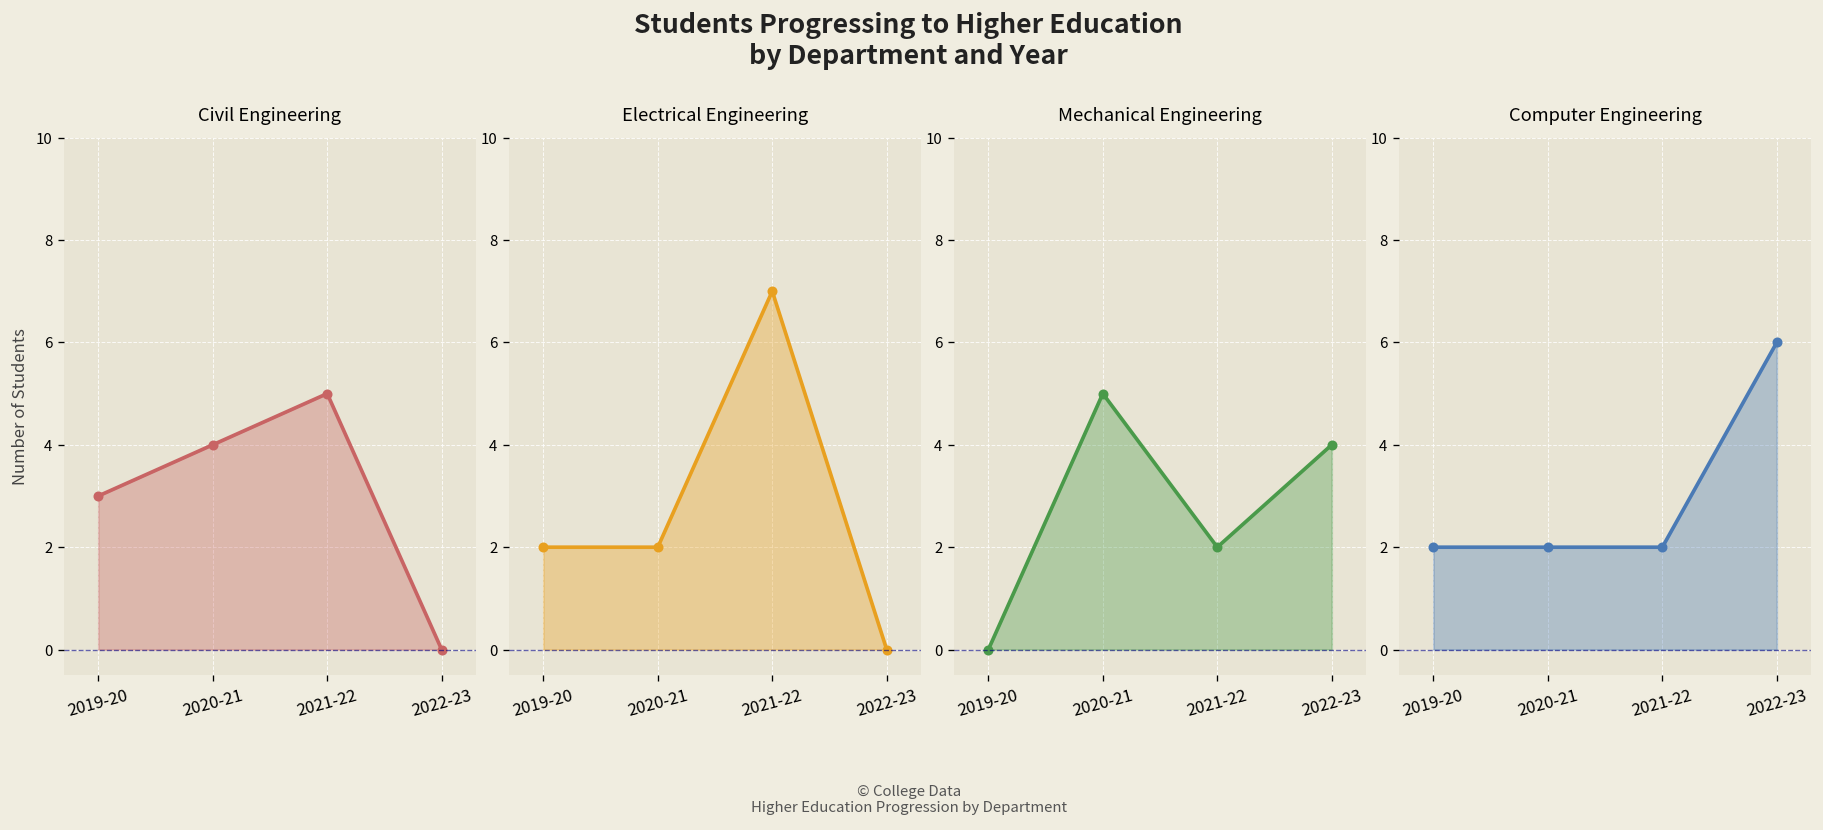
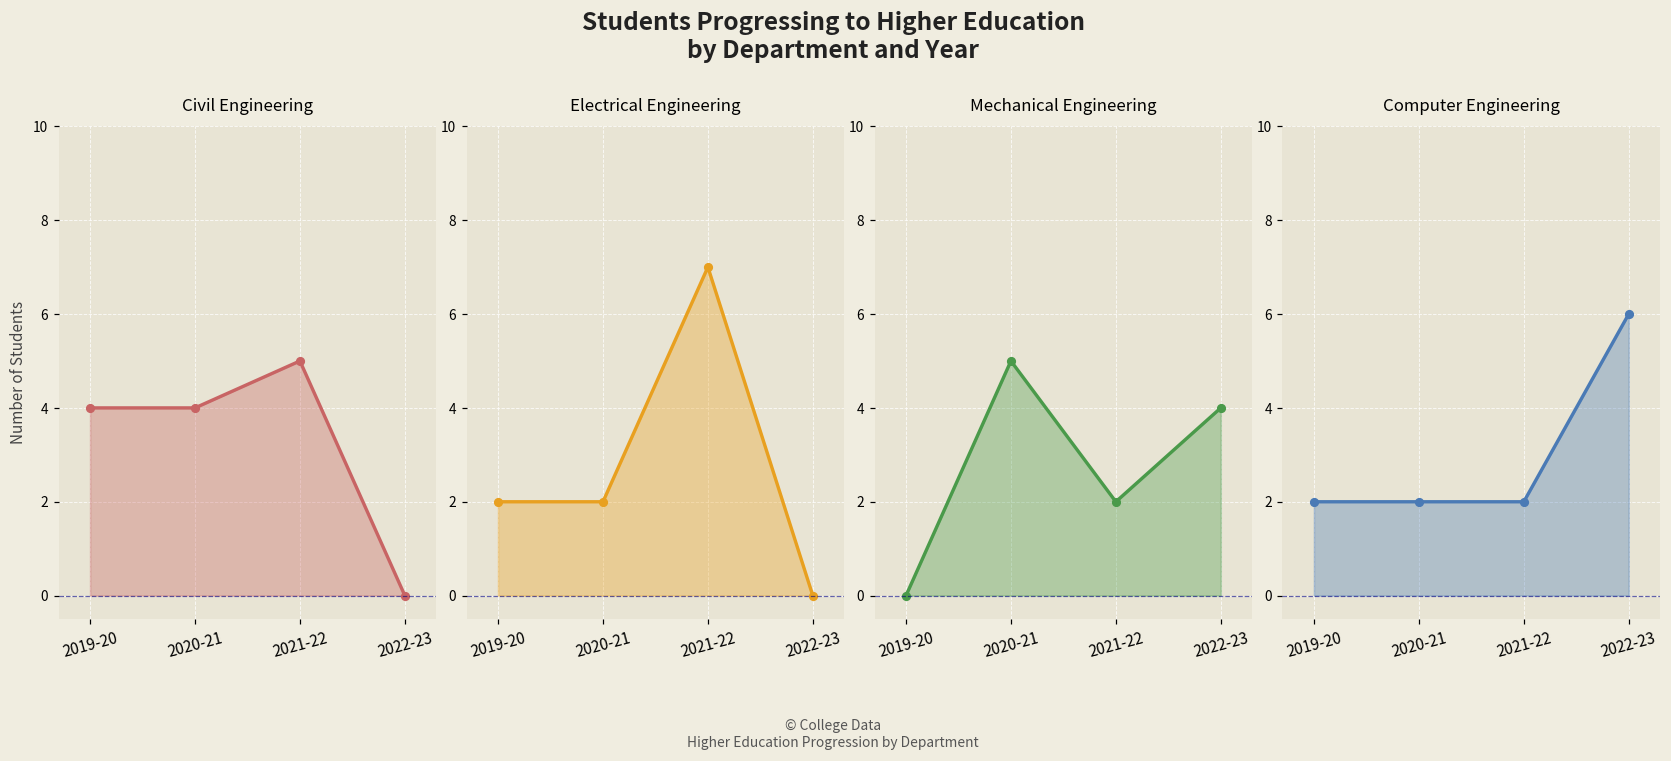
Civil Engineering, 2019-20: 3 -> 4
